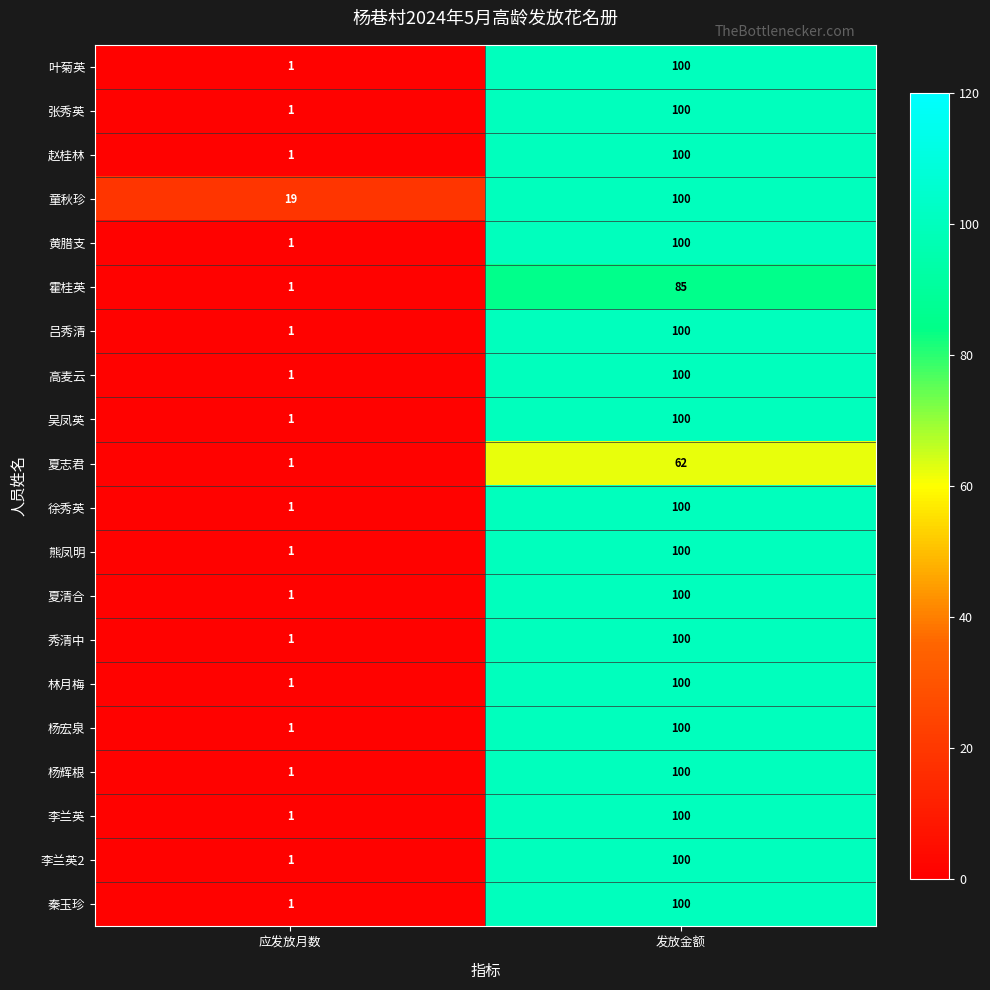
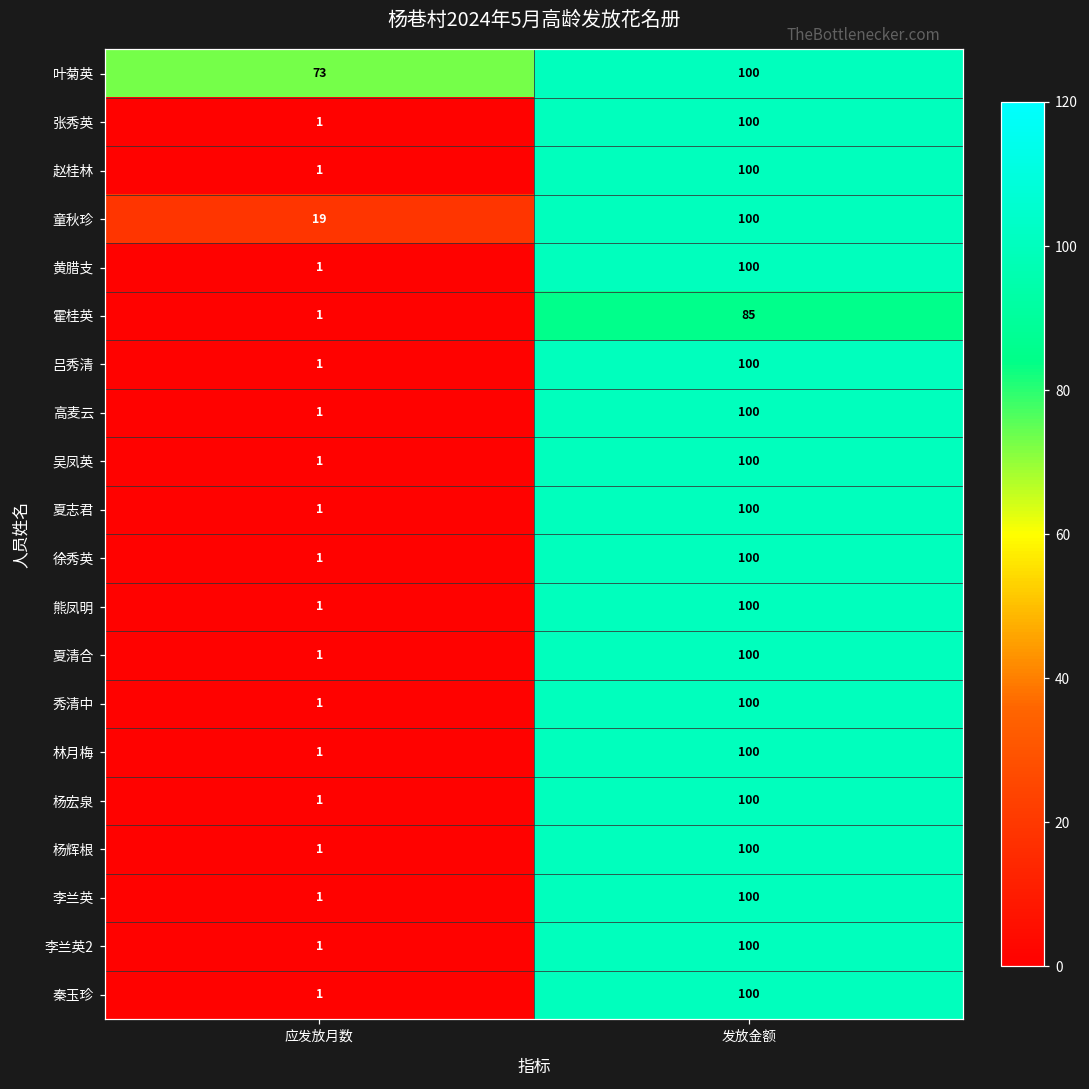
叶菊英, 应发放月数: 1 -> 73
夏志君, 发放金额: 62 -> 100
